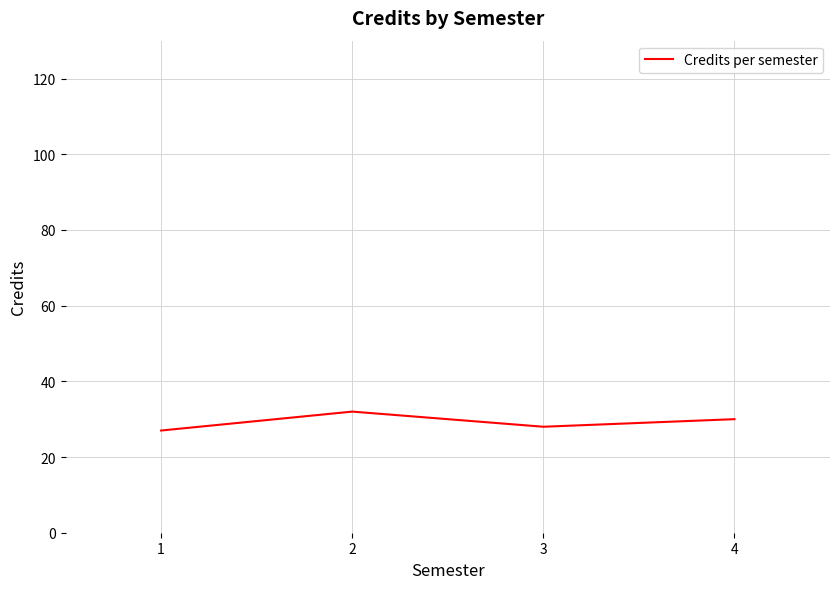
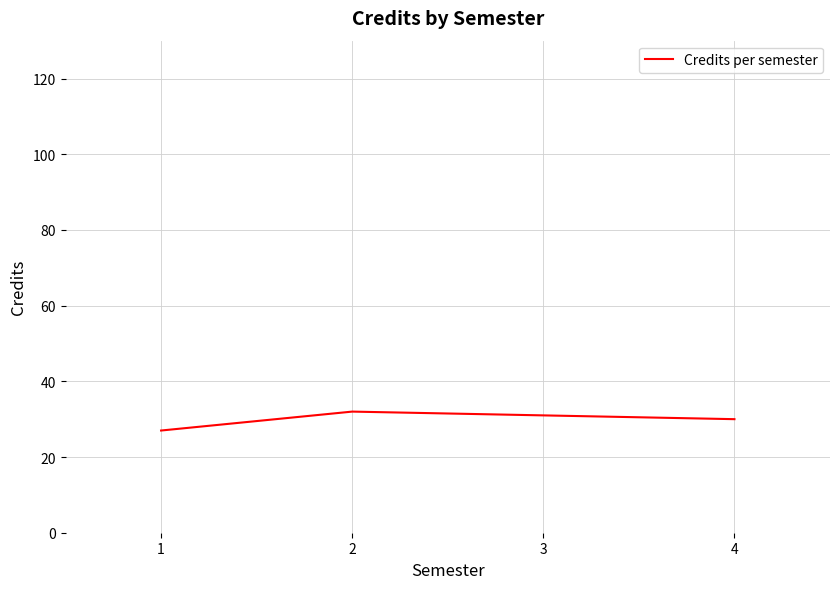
3: 28 -> 31
